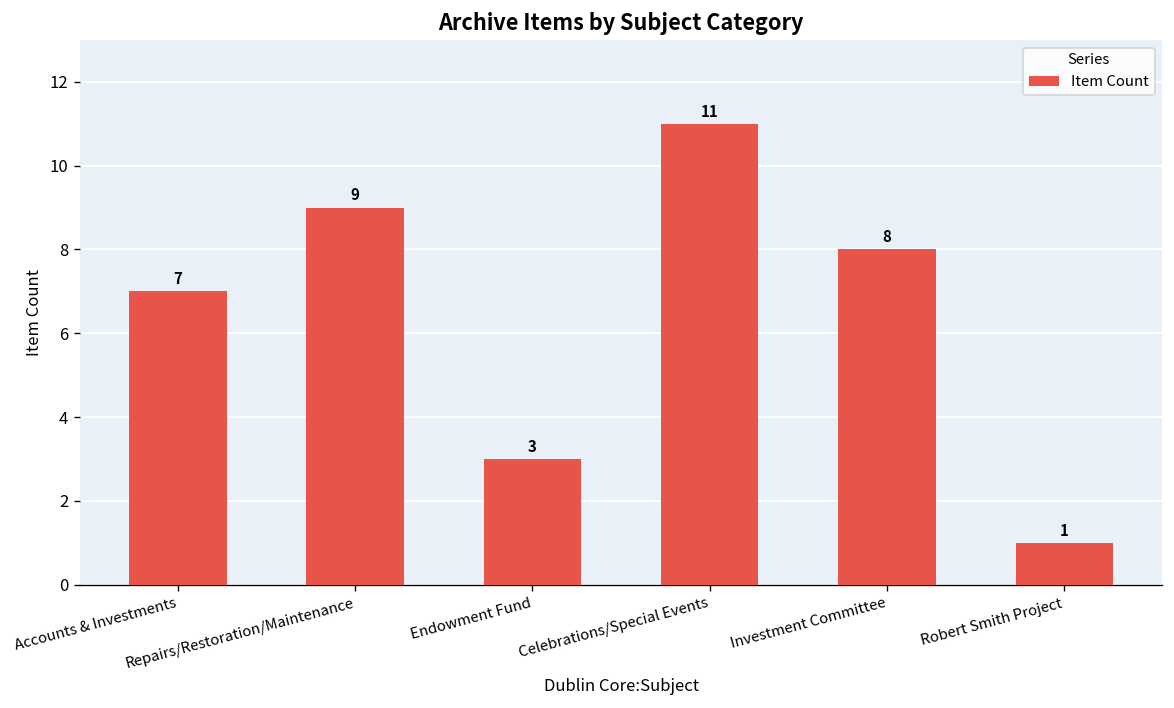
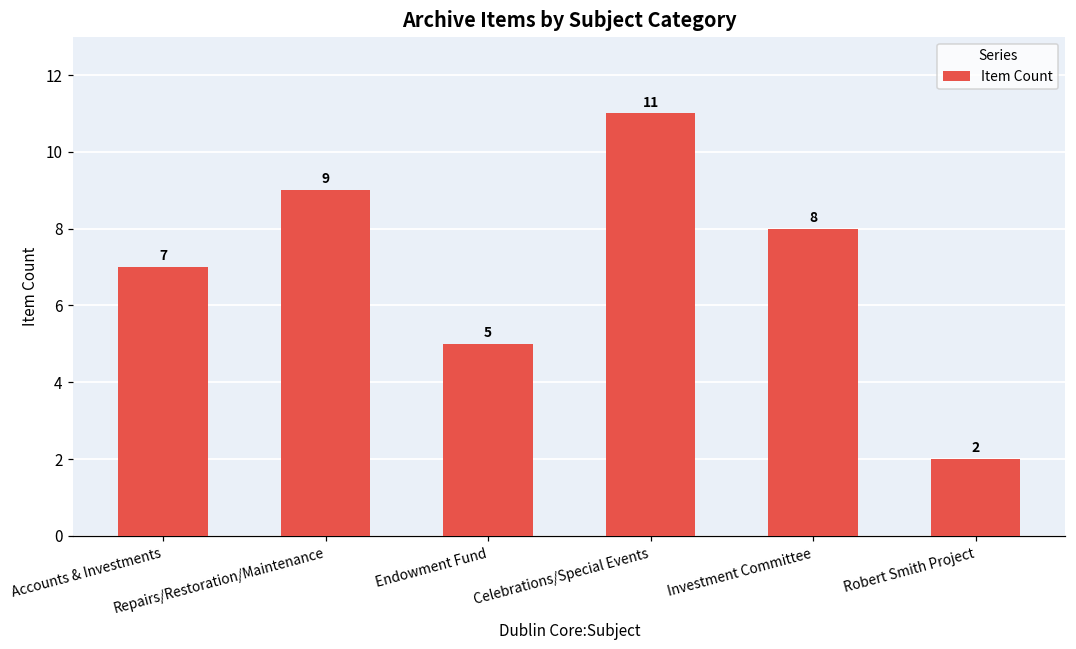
Endowment Fund: 3 -> 5
Robert Smith Project: 1 -> 2
